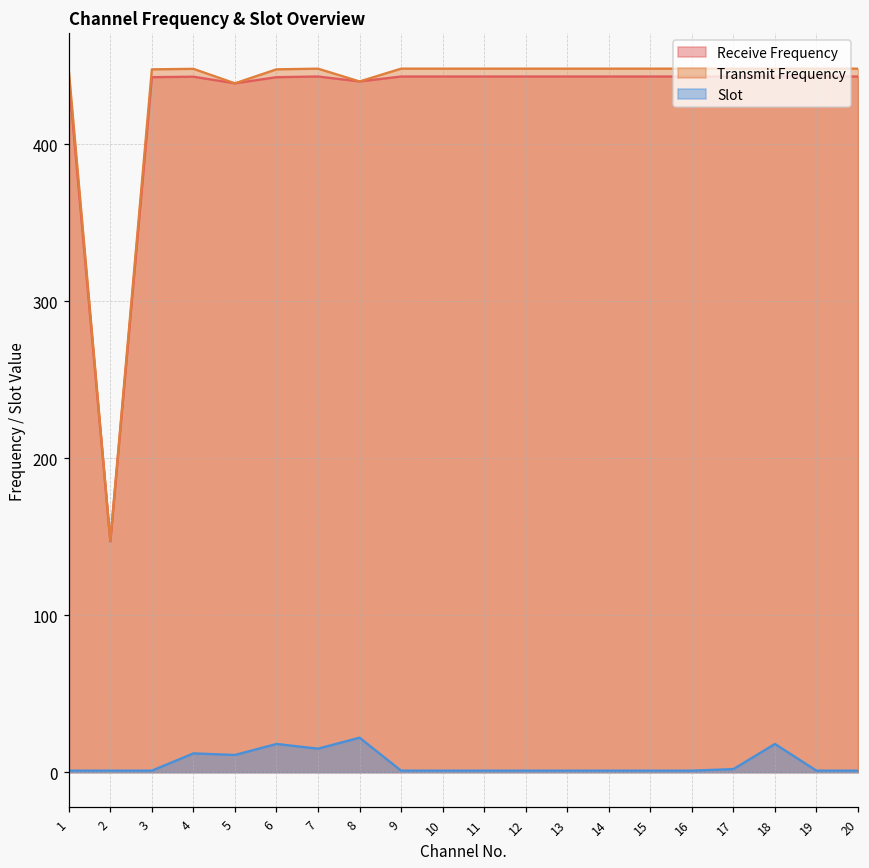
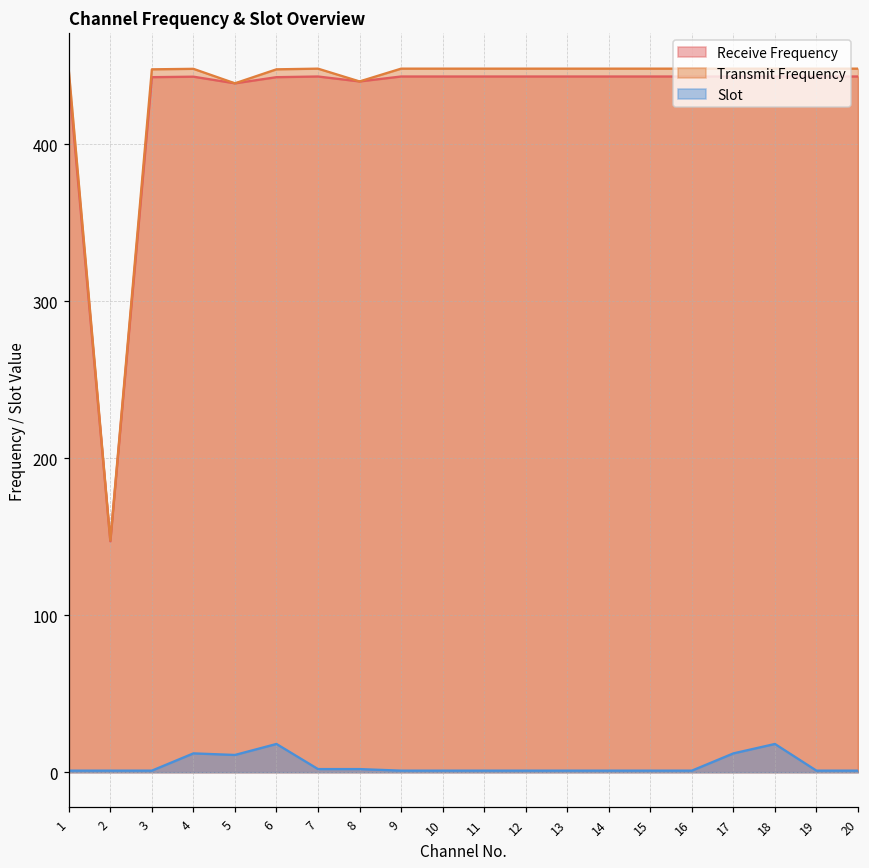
Slot, 7: 15 -> 2
Slot, 8: 22 -> 2
Slot, 17: 2 -> 12
